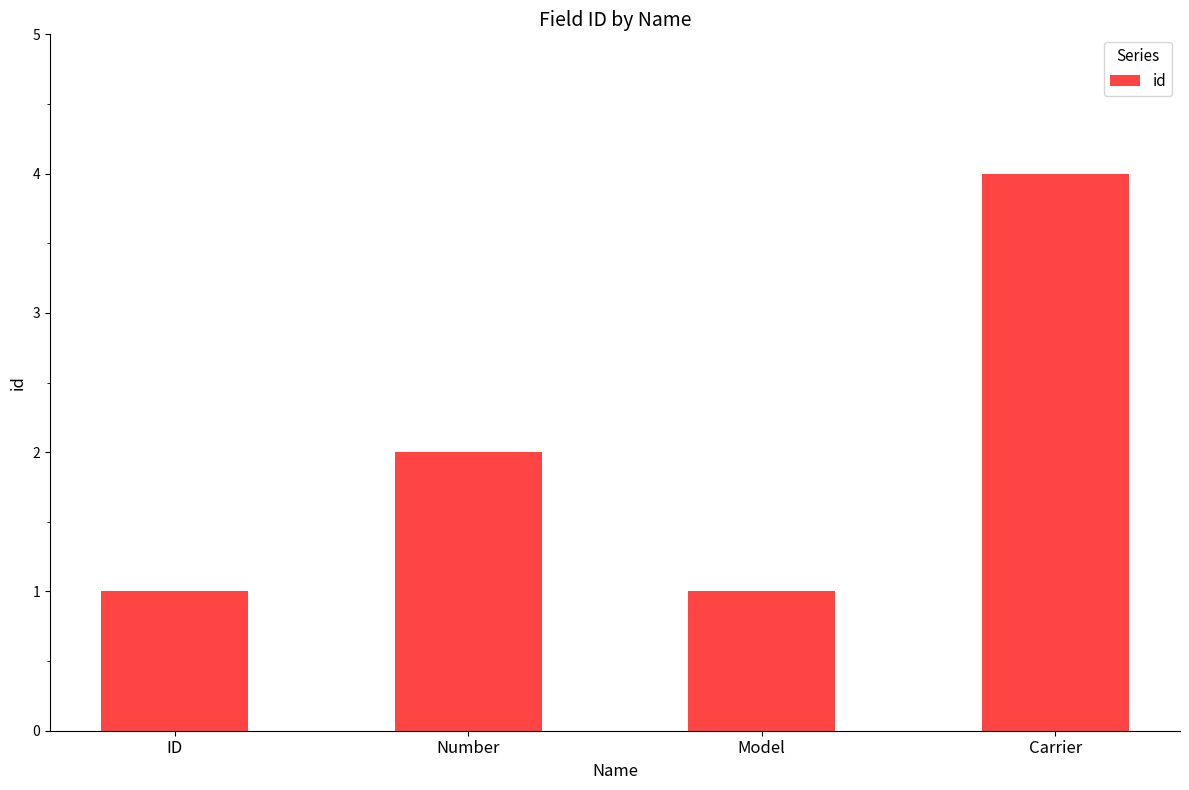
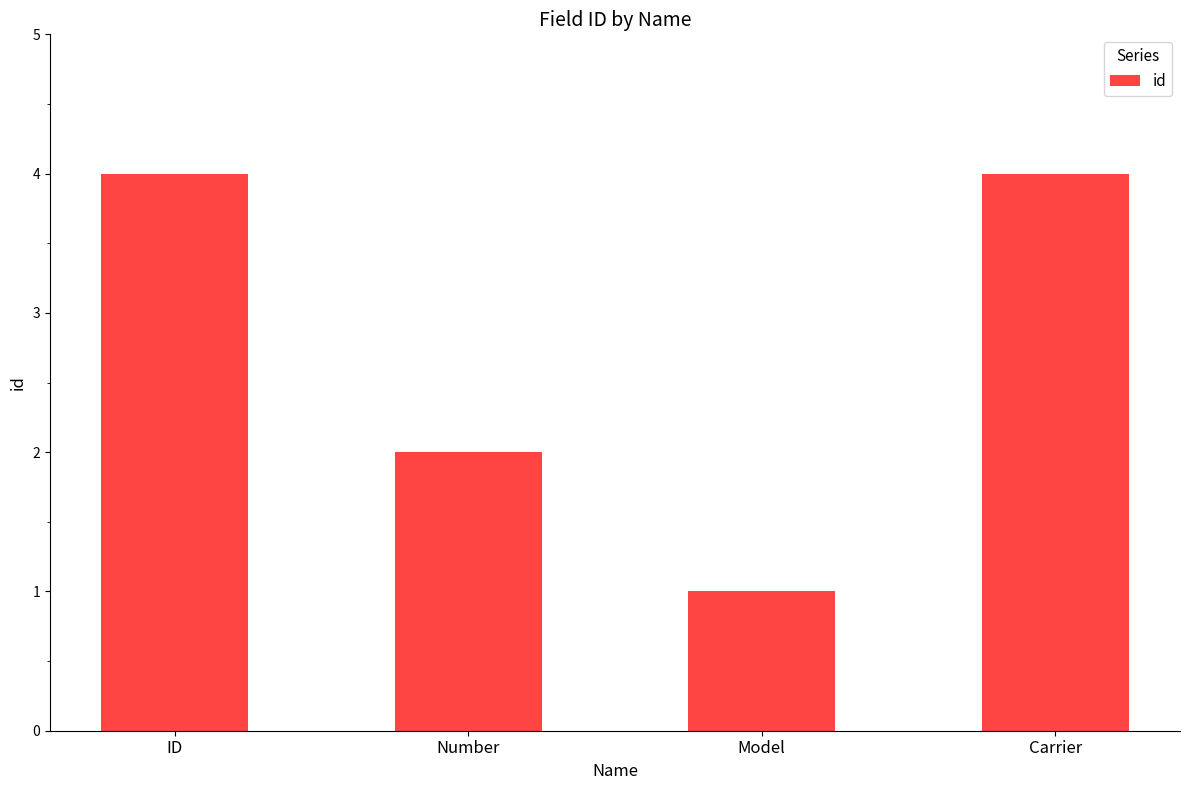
ID: 1 -> 4
